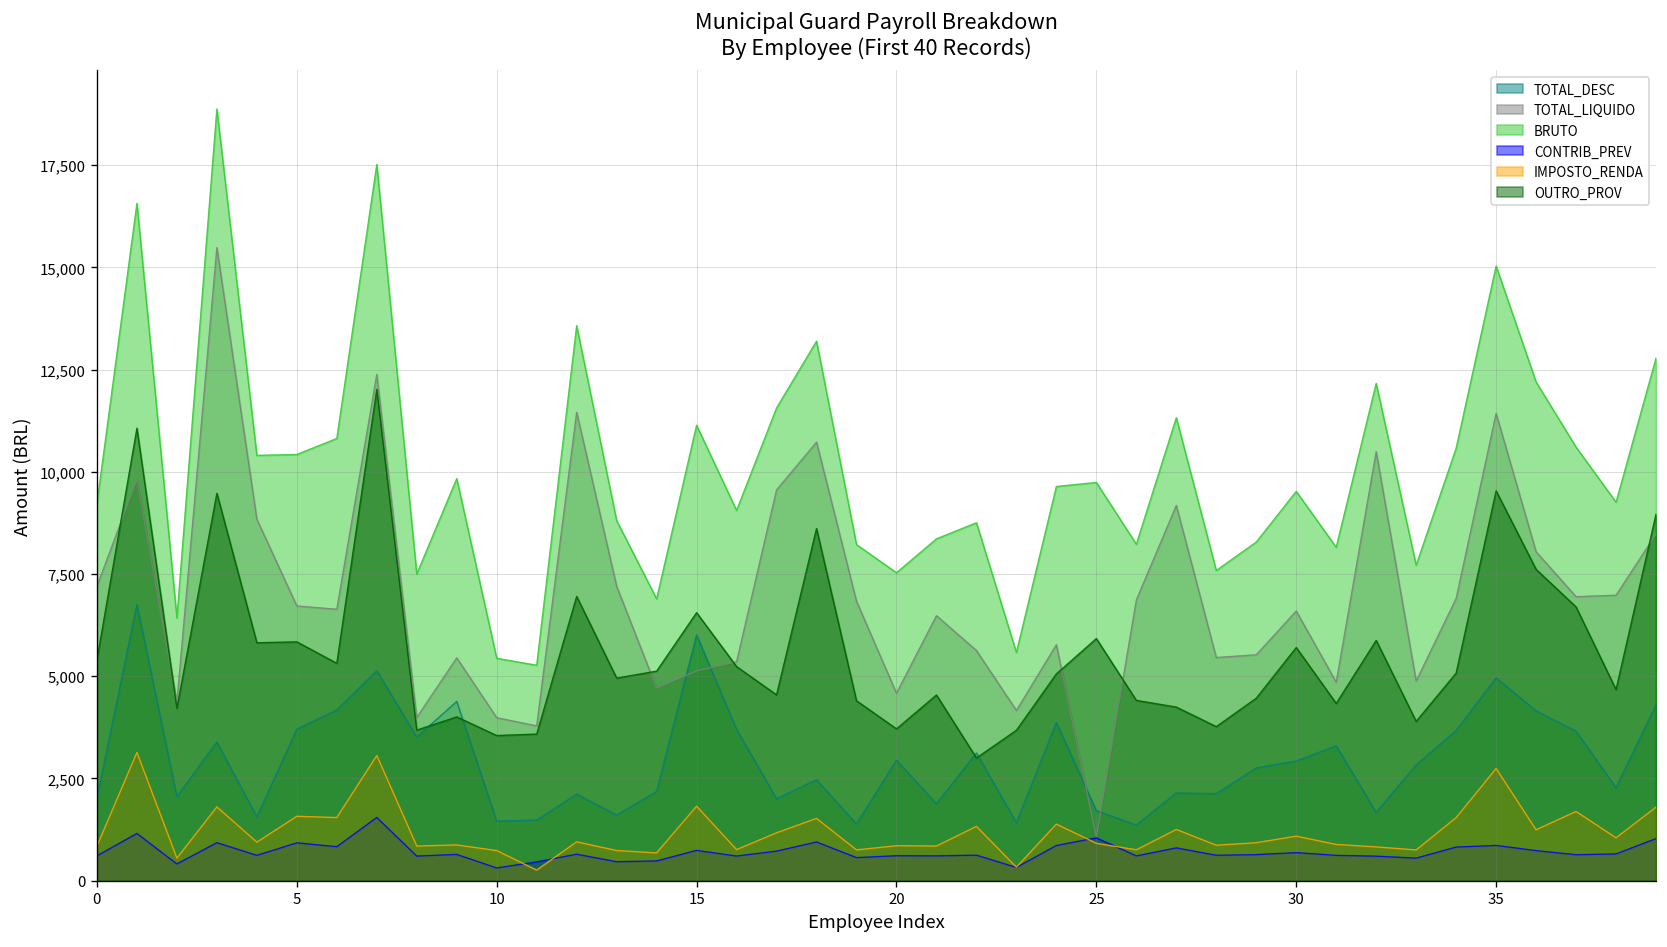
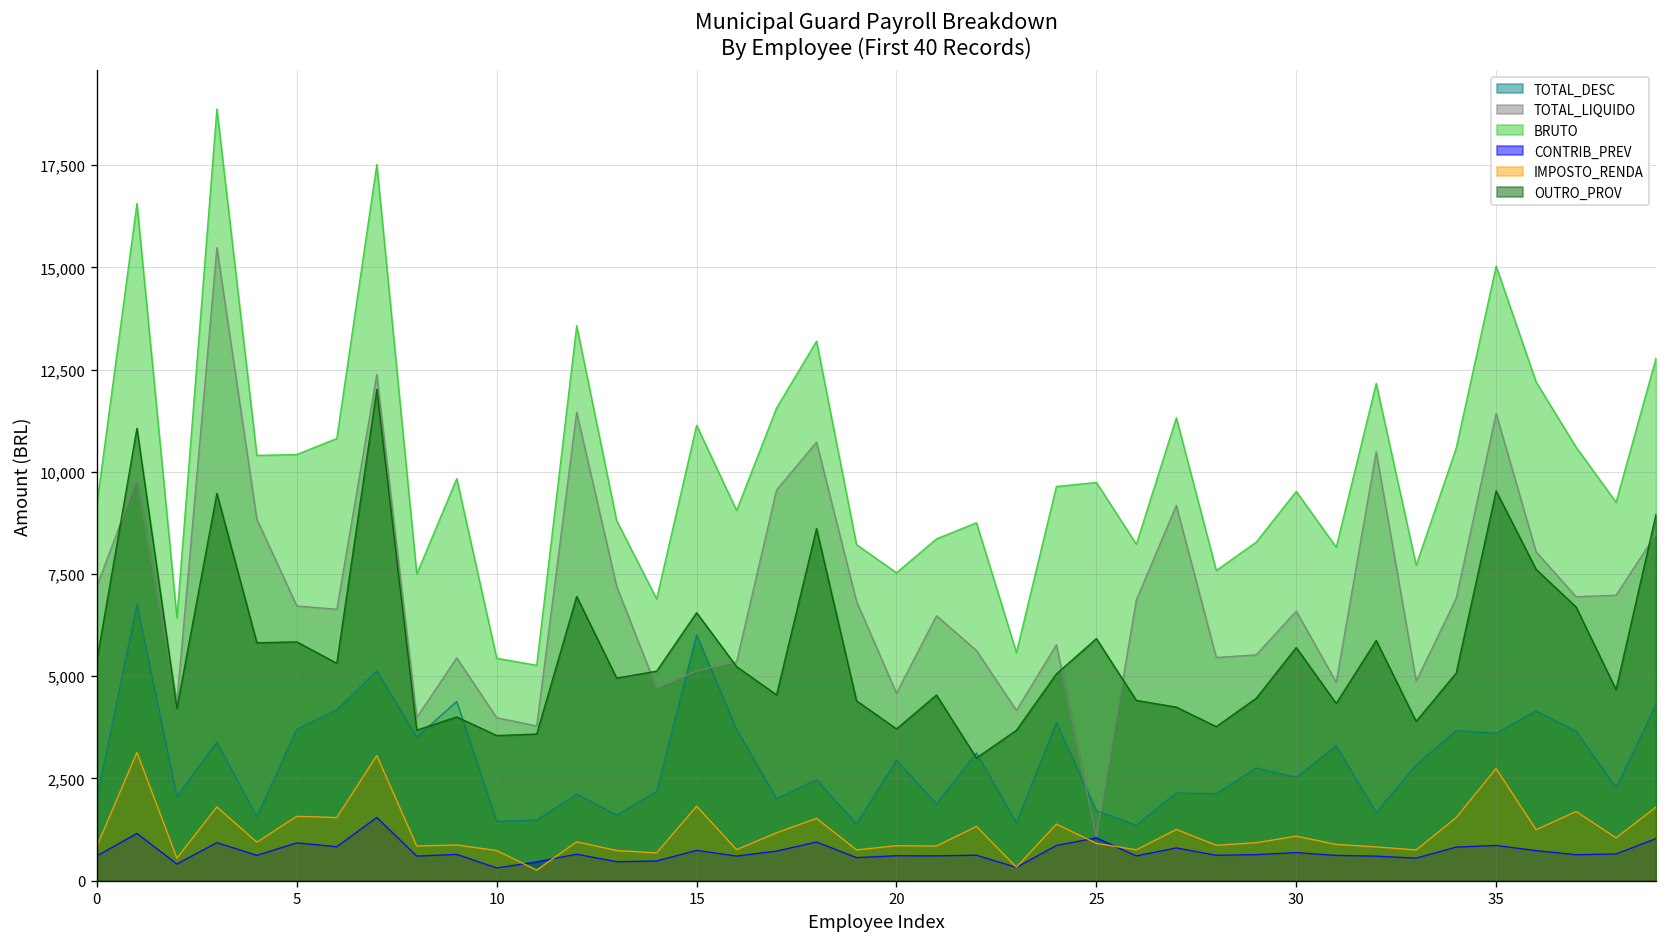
TOTAL_DESC, 30: 2,900 -> 2,500
TOTAL_DESC, 35: 5,000 -> 3,600
